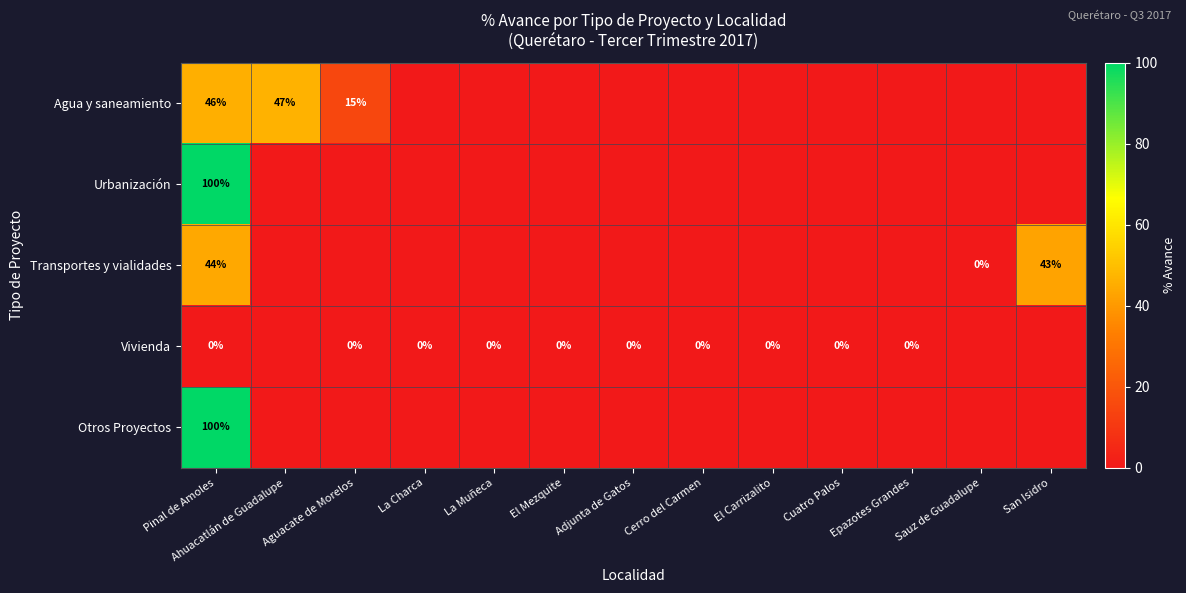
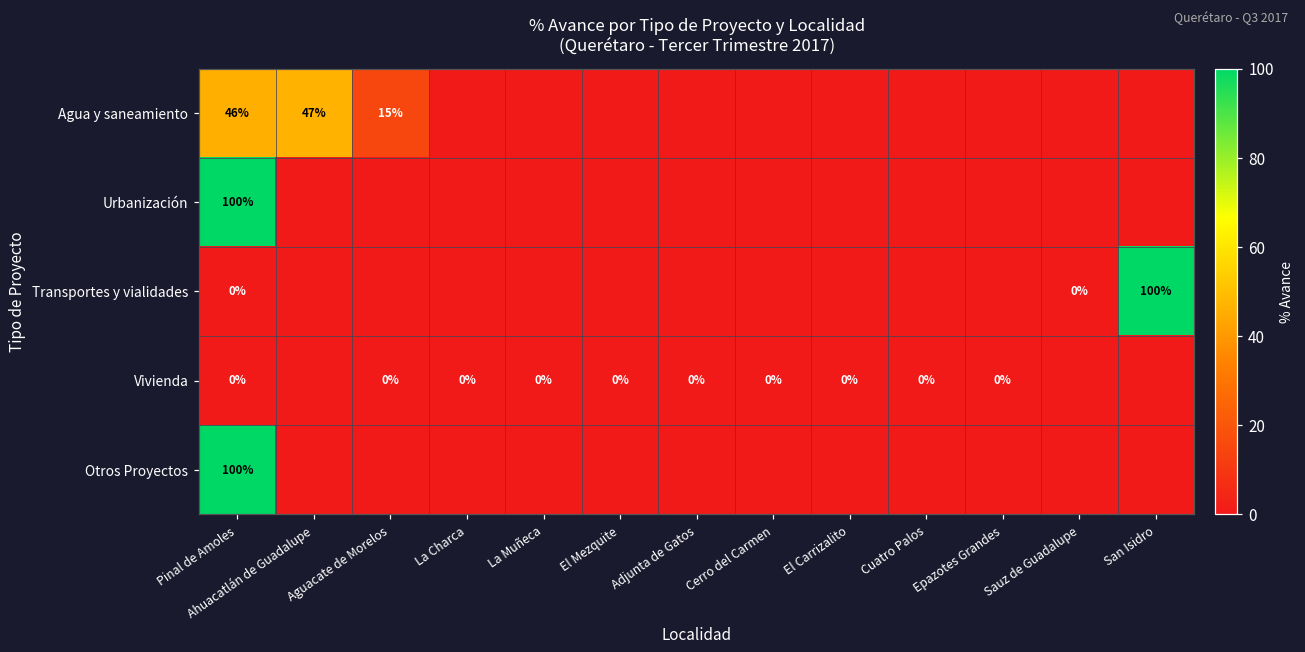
Transportes y vialidades, Pinal de Amoles: 44% -> 0%
Transportes y vialidades, San Isidro: 43% -> 100%
